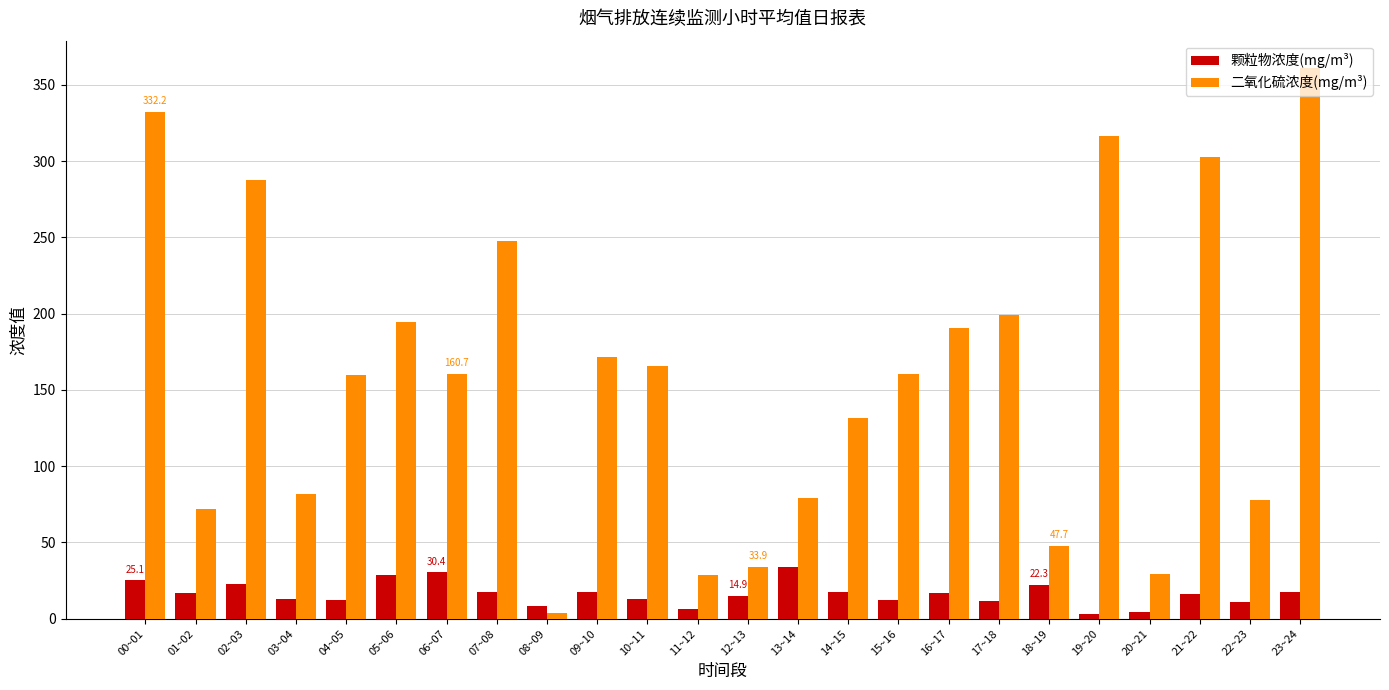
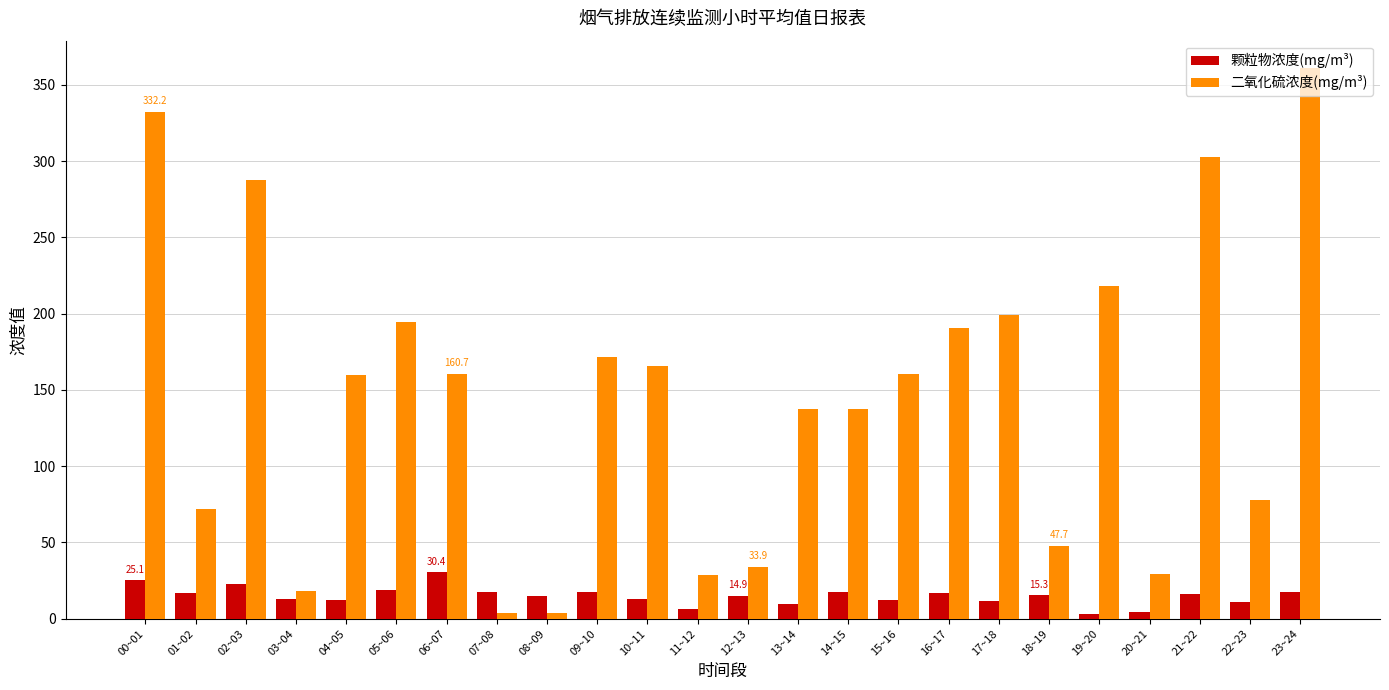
二氧化硫浓度(mg/m³), 03~04: 82 -> 18
颗粒物浓度(mg/m³), 05~06: 28 -> 19
二氧化硫浓度(mg/m³), 07~08: 248 -> 4
颗粒物浓度(mg/m³), 08~09: 8 -> 15
颗粒物浓度(mg/m³), 13~14: 34 -> 10
二氧化硫浓度(mg/m³), 13~14: 79 -> 138
二氧化硫浓度(mg/m³), 14~15: 131 -> 138
颗粒物浓度(mg/m³), 18~19: 22.3 -> 15.3
二氧化硫浓度(mg/m³), 19~20: 316 -> 218
